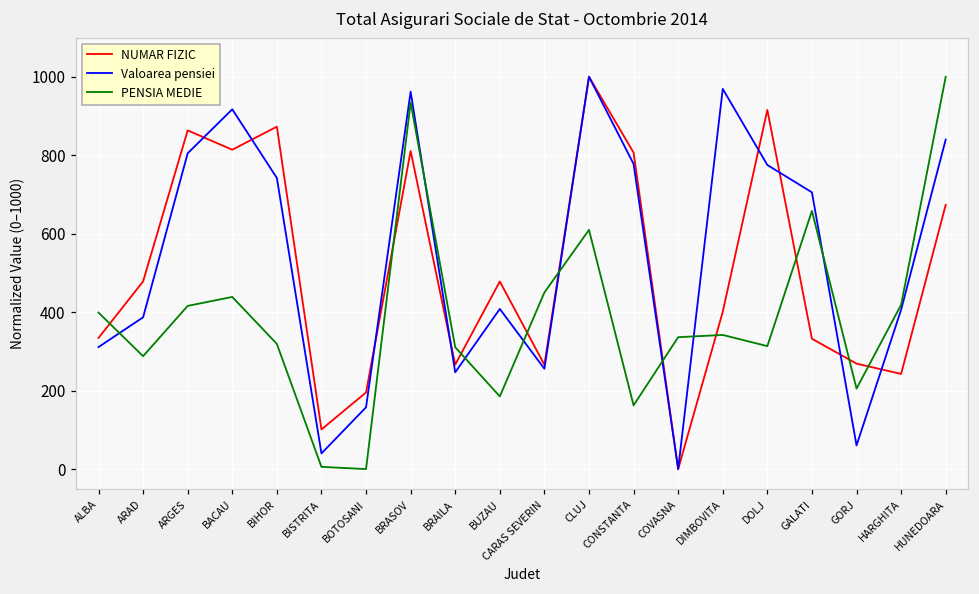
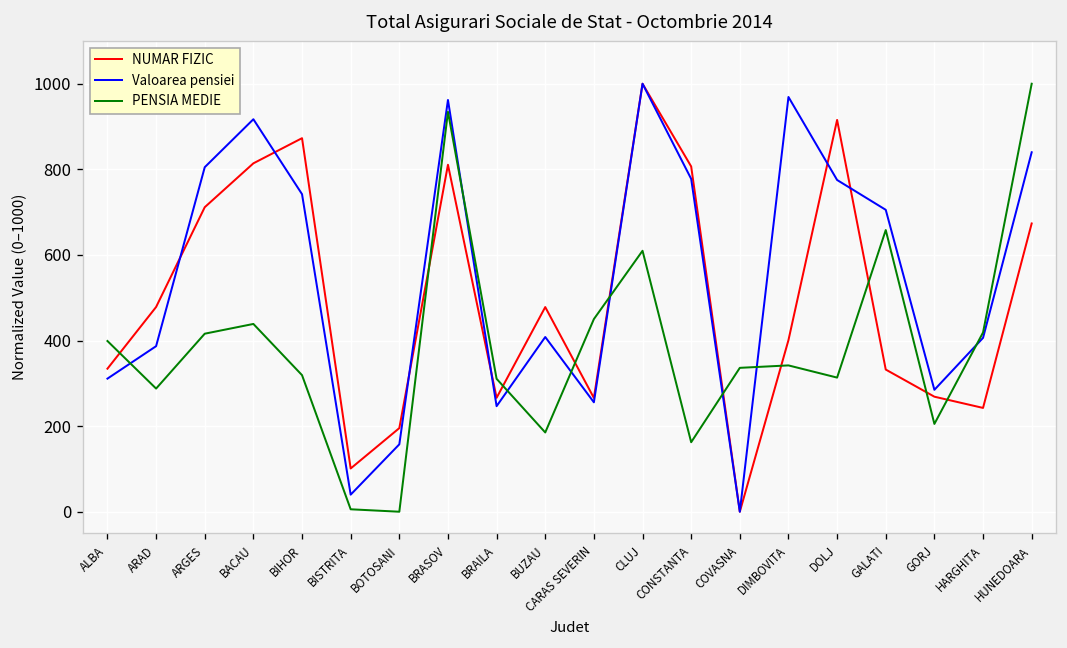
NUMAR FIZIC, ARGES: 860 -> 710
Valoarea pensiei, GORJ: 60 -> 280
